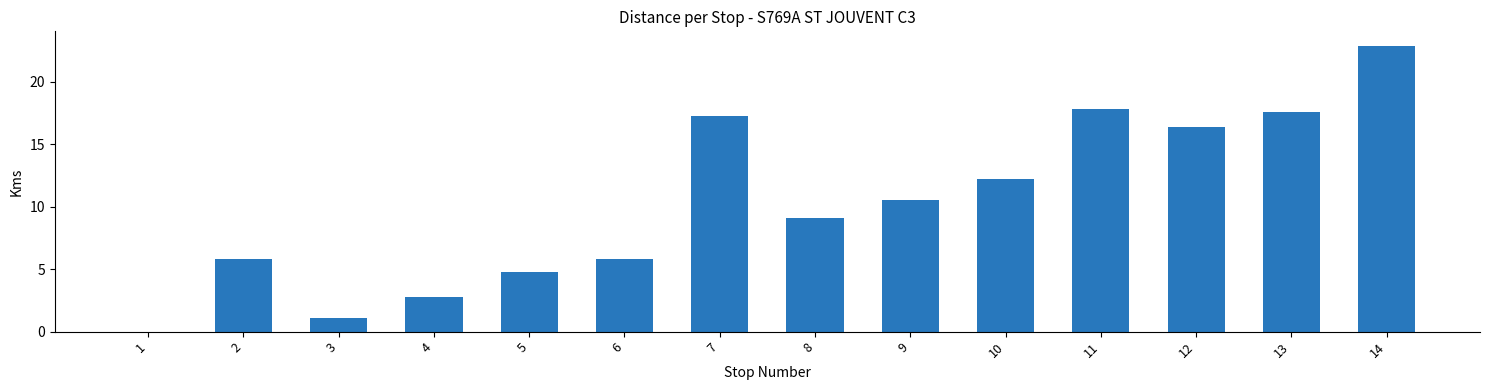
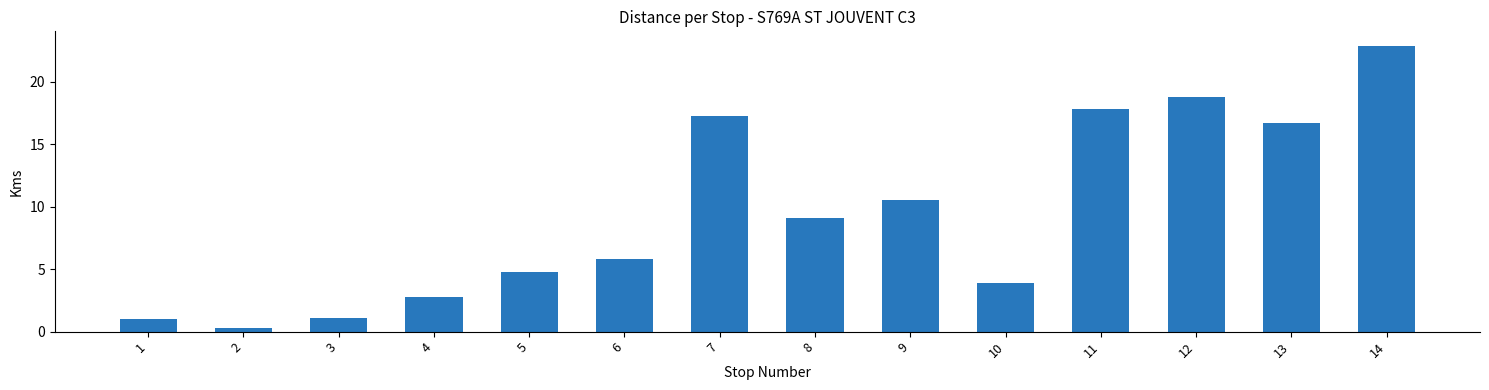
1: 0 -> 1
2: 5.8 -> 0.3
10: 12.2 -> 3.9
12: 16.4 -> 18.8
13: 17.6 -> 16.7
